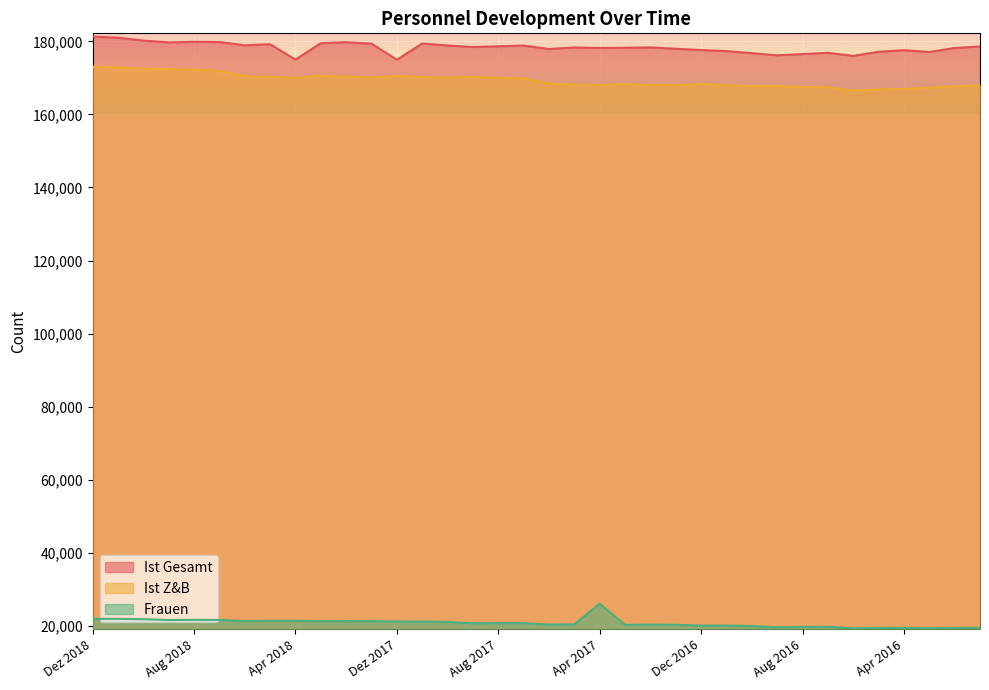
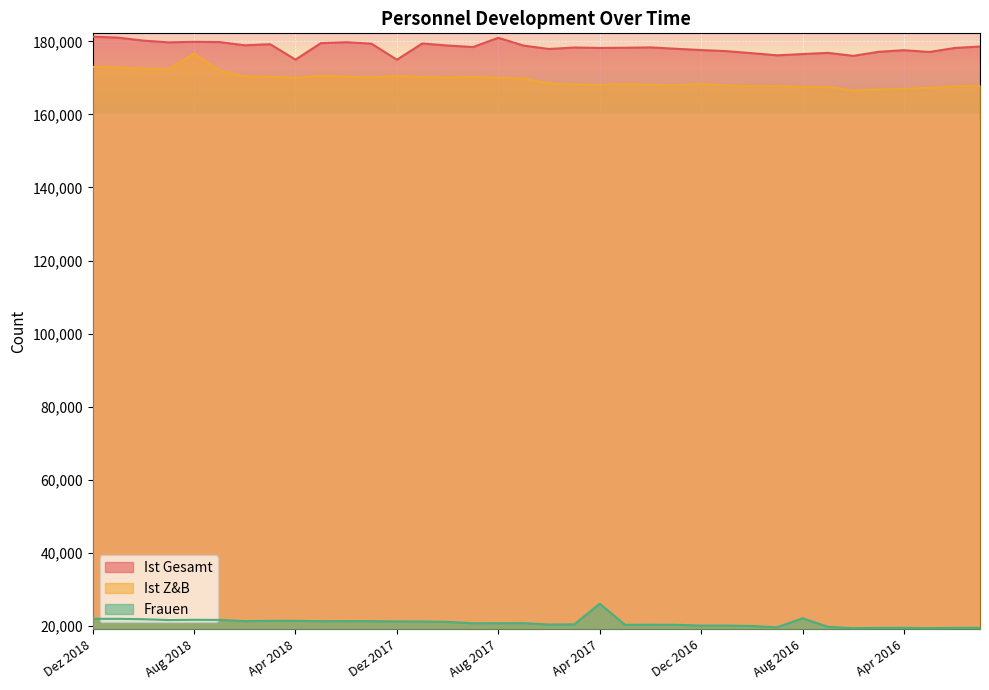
Ist Z&B, Aug 2018: 172,000 -> 177,000
Ist Gesamt, Aug 2017: 179,000 -> 181,000
Frauen, Aug 2016: 20,000 -> 22,000
